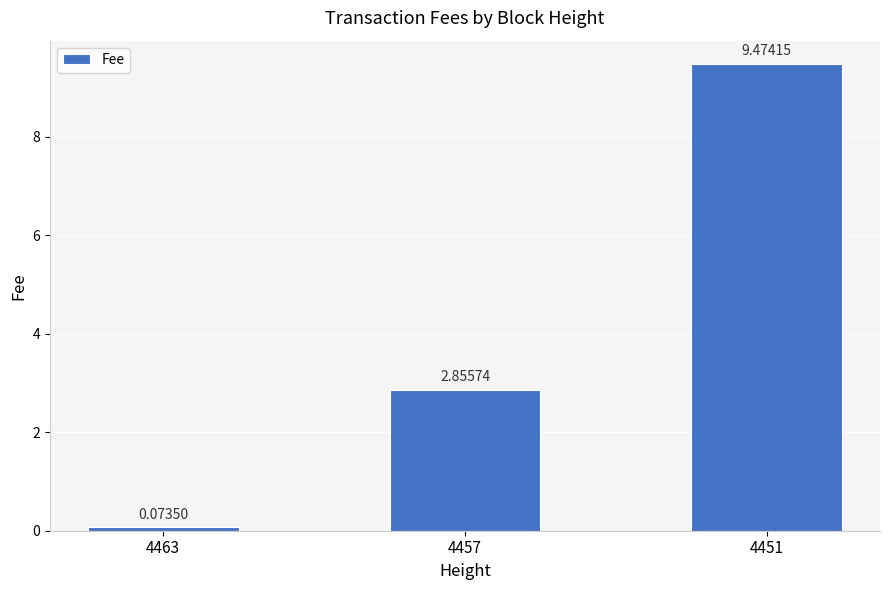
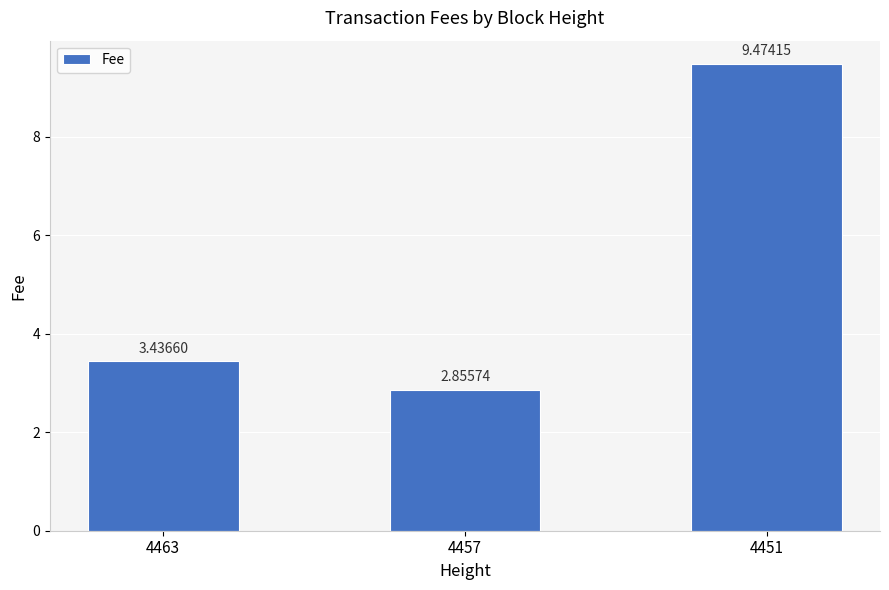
4463: 0.07350 -> 3.43660
